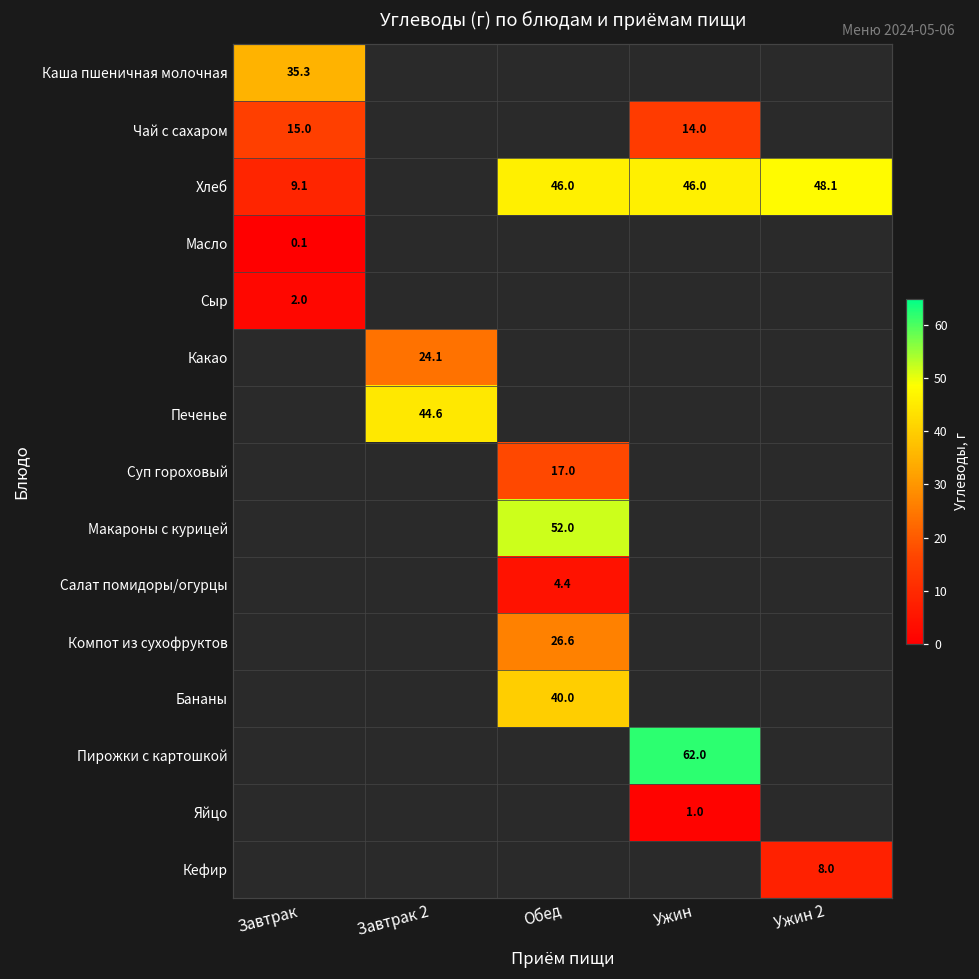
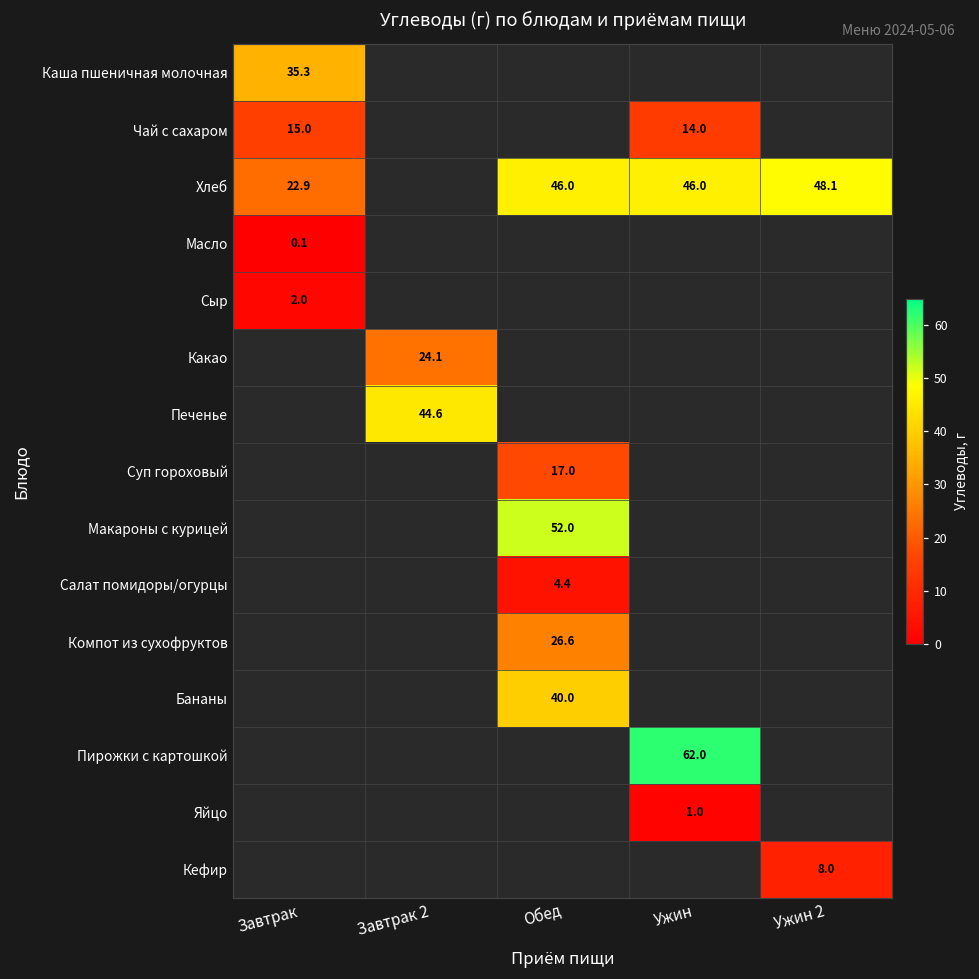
Хлеб, Завтрак: 9.1 -> 22.9
